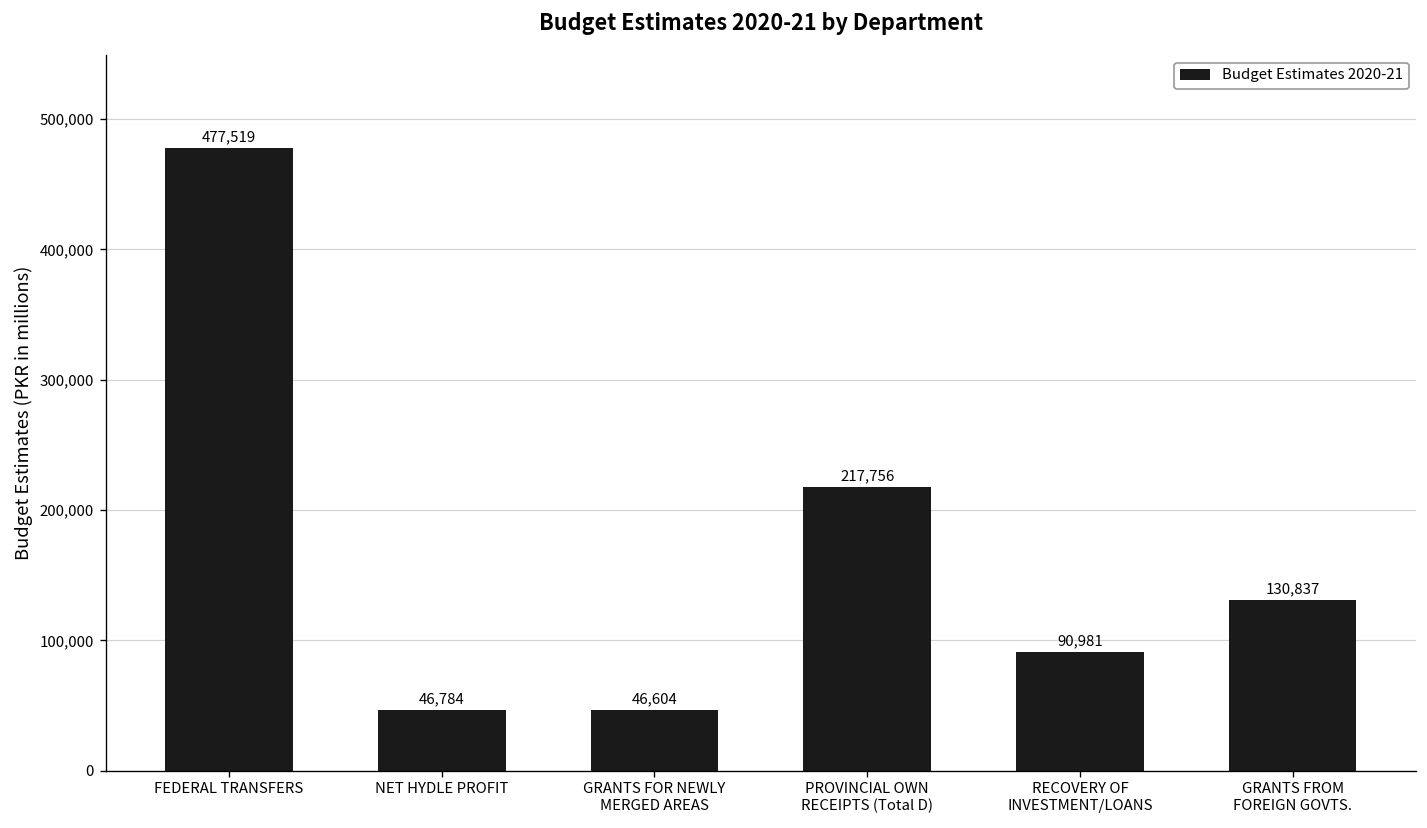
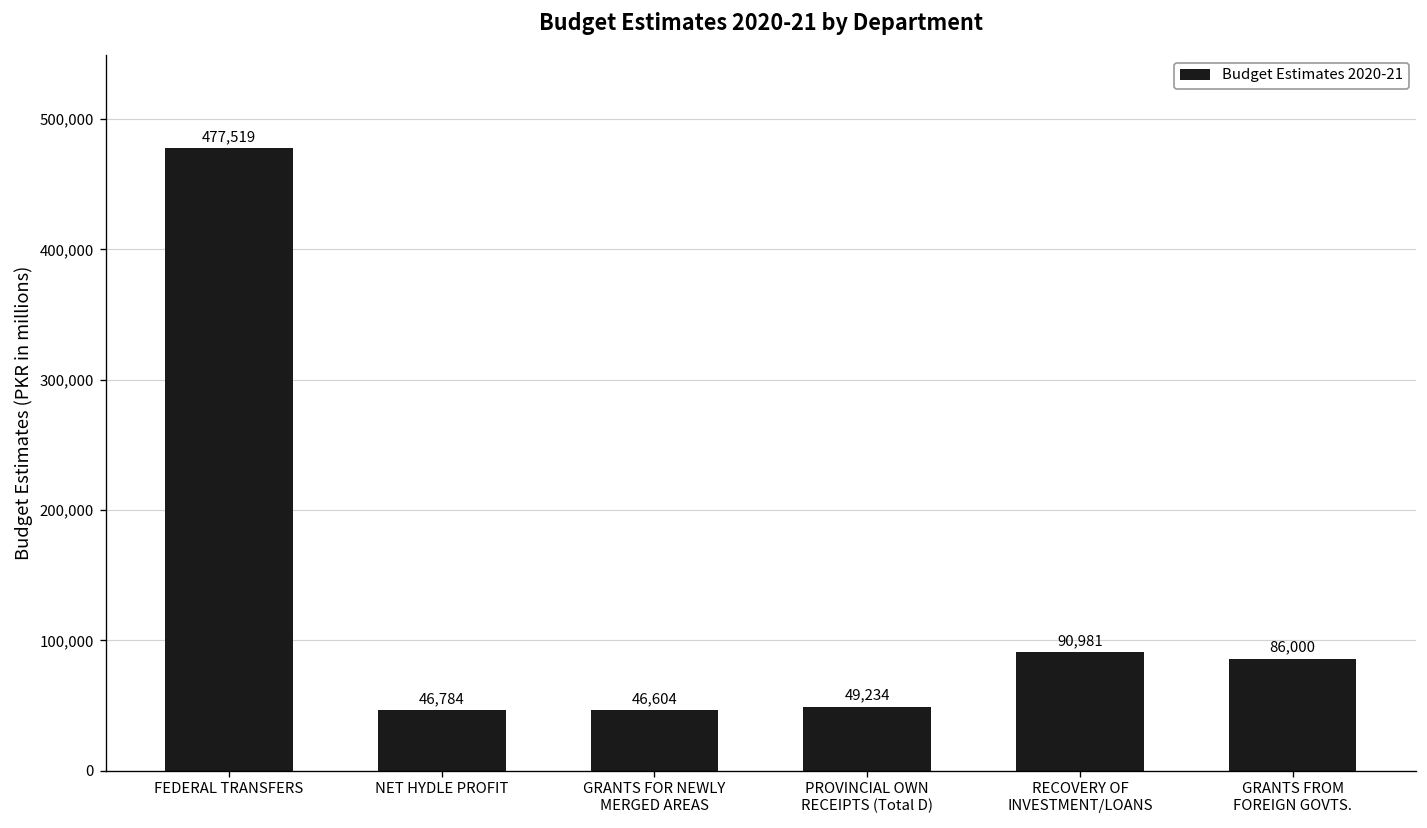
PROVINCIAL OWN RECEIPTS (Total D): 217,756 -> 49,234
GRANTS FROM FOREIGN GOVTS.: 130,837 -> 86,000
